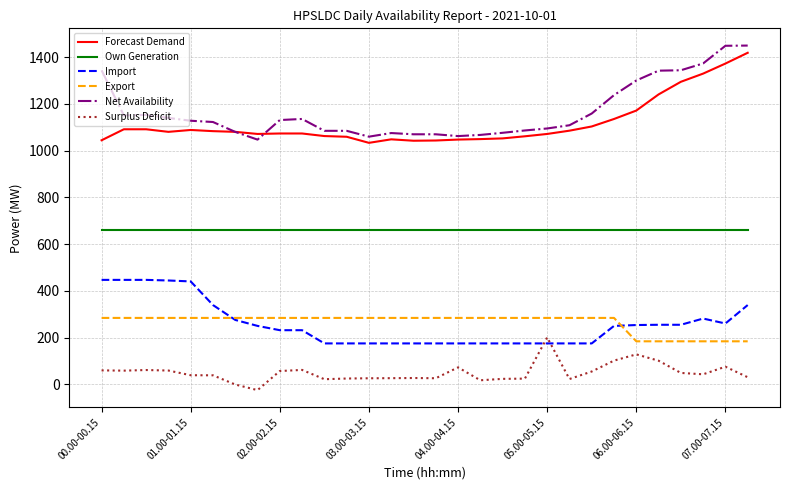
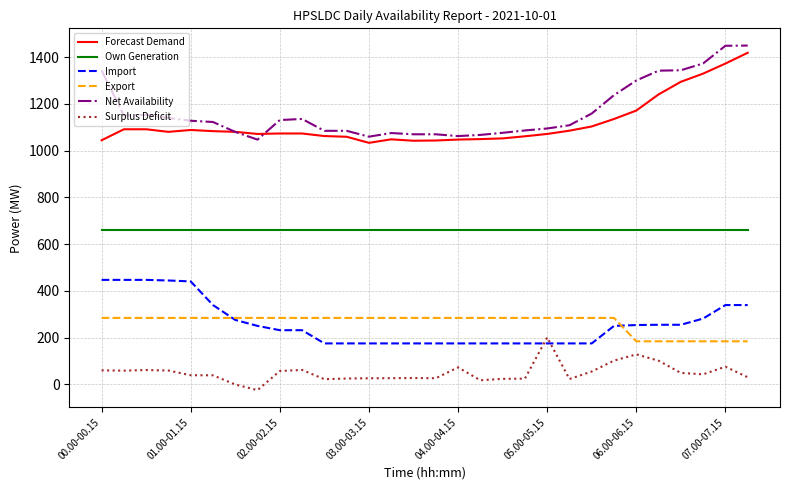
Import, 07.00-07.15: 260 -> 340
